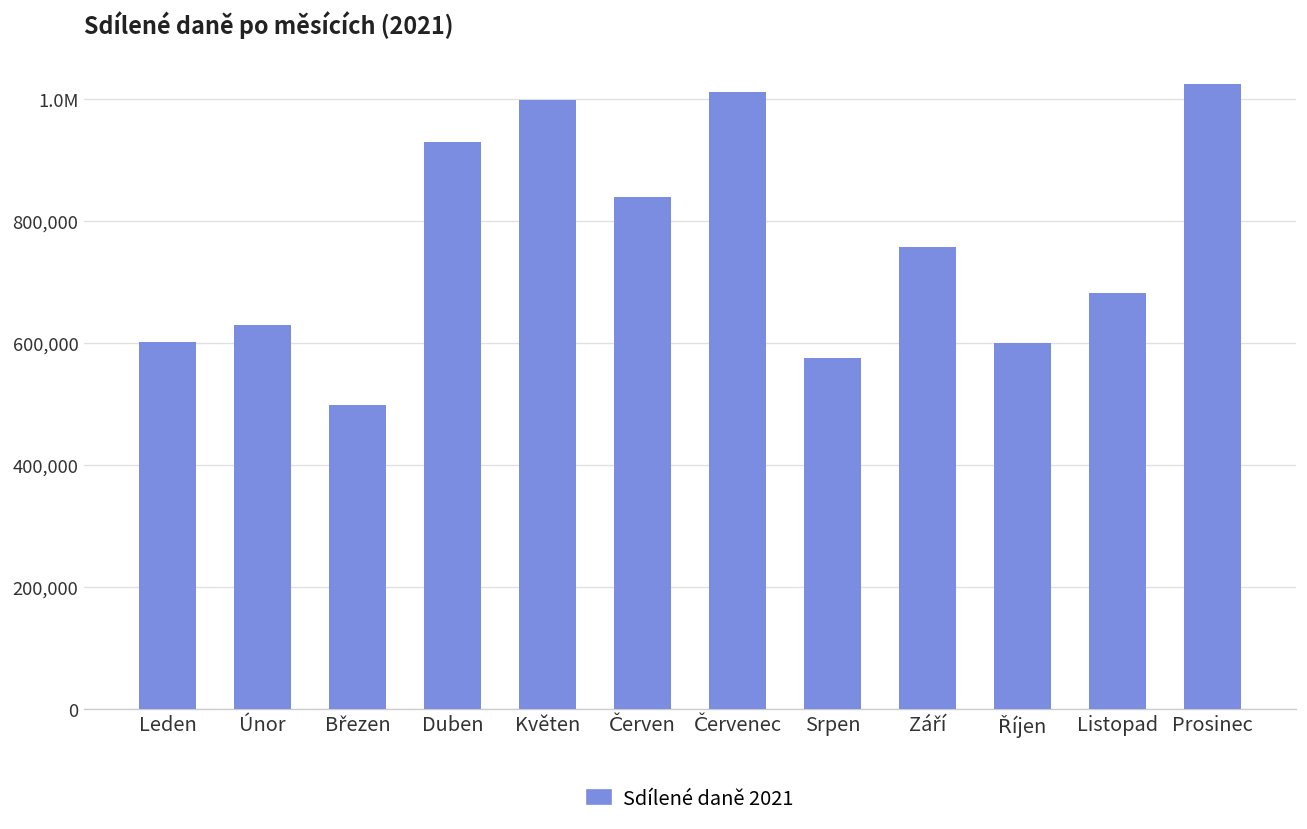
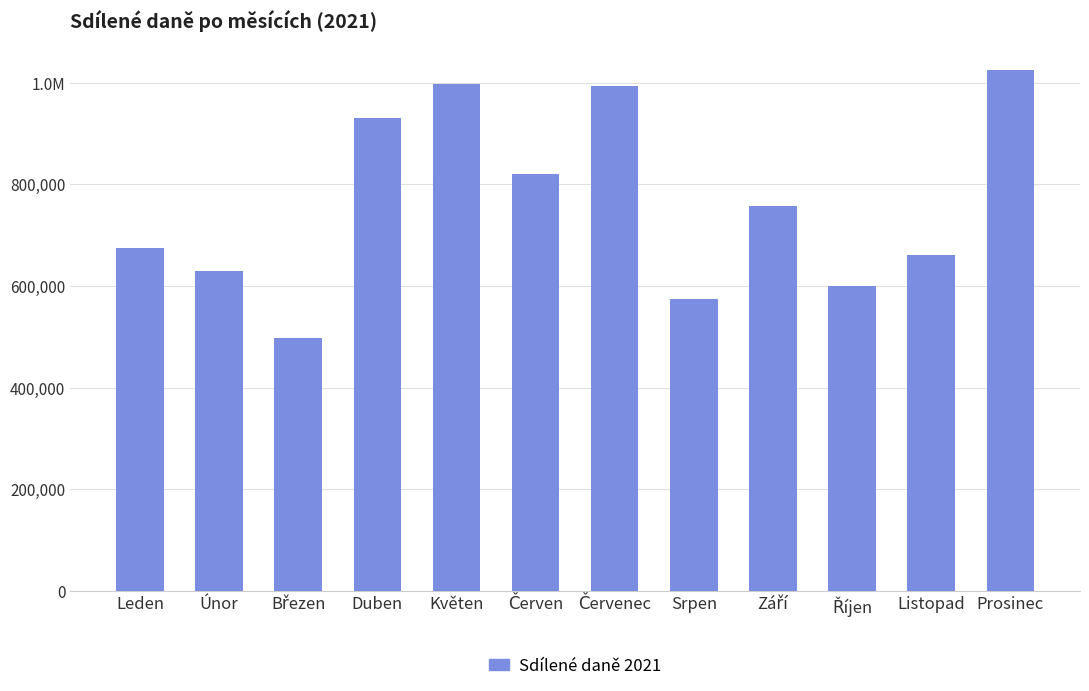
Leden: 600,000 -> 680,000
Červen: 840,000 -> 820,000
Červenec: 1,010,000 -> 990,000
Listopad: 680,000 -> 660,000
